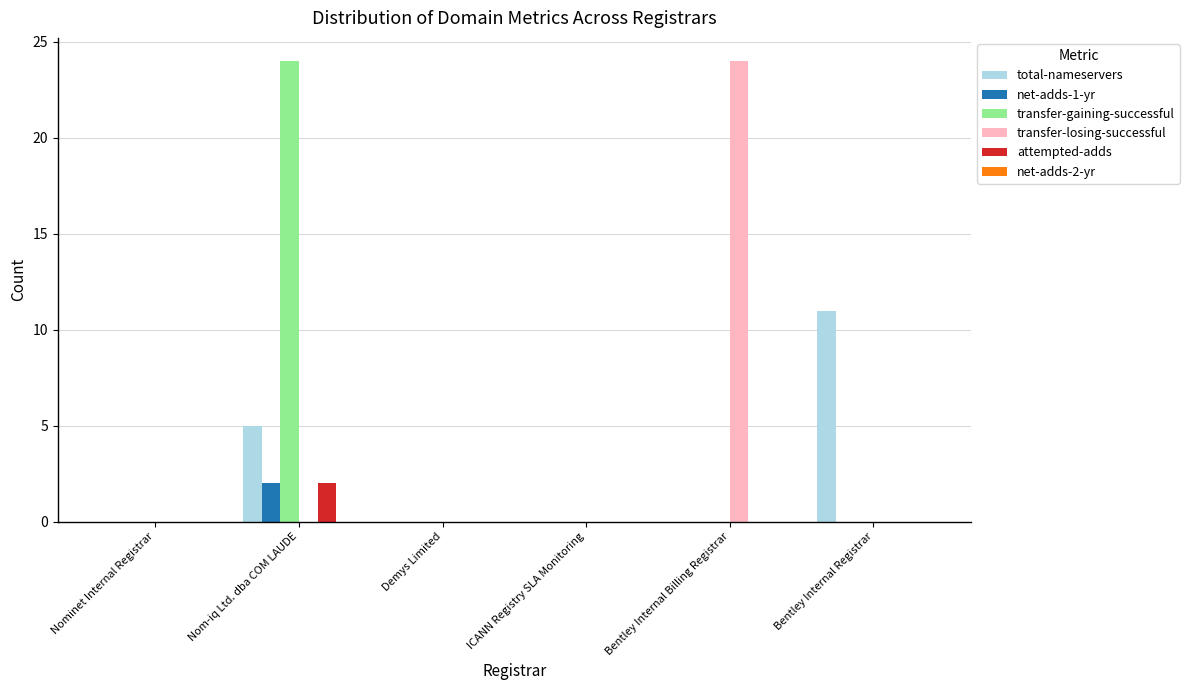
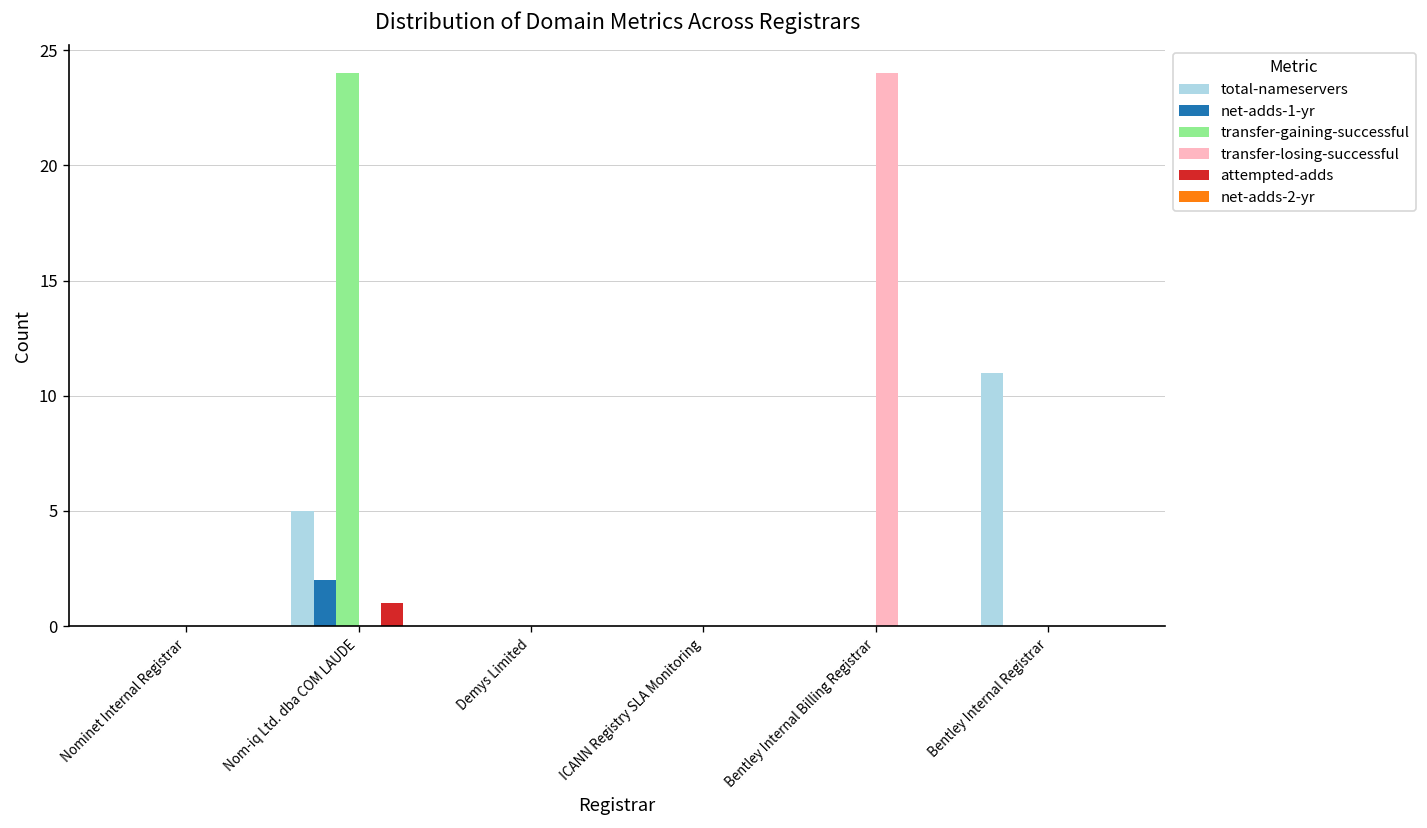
attempted-adds, Nom-iq Ltd. dba COM LAUDE: 2 -> 1
